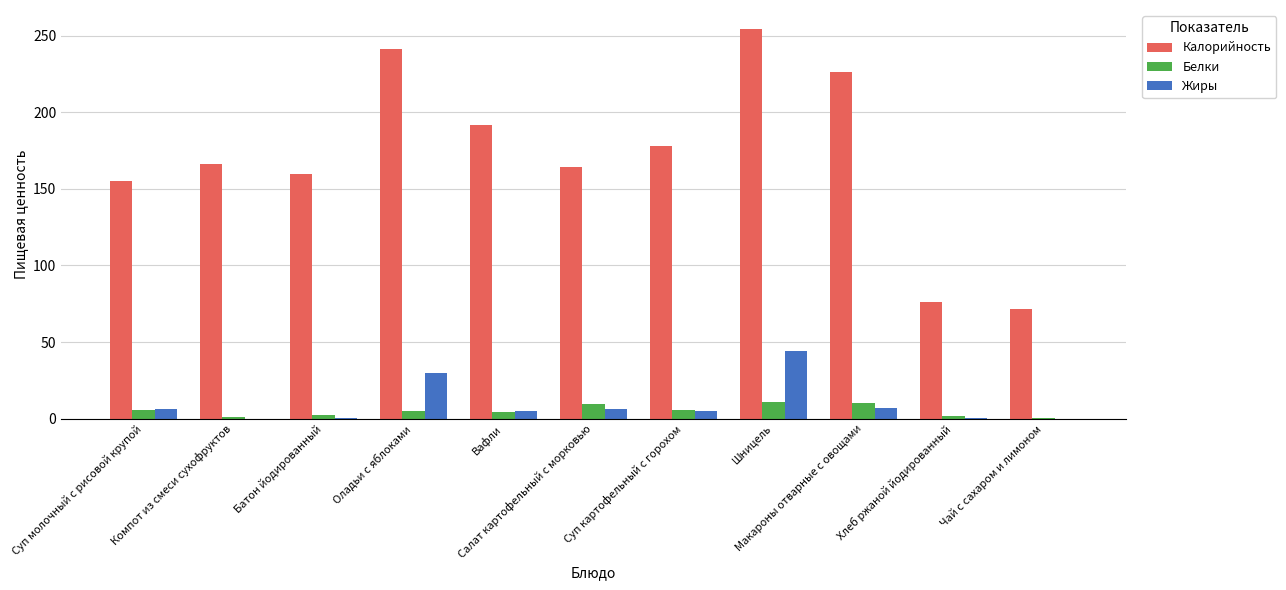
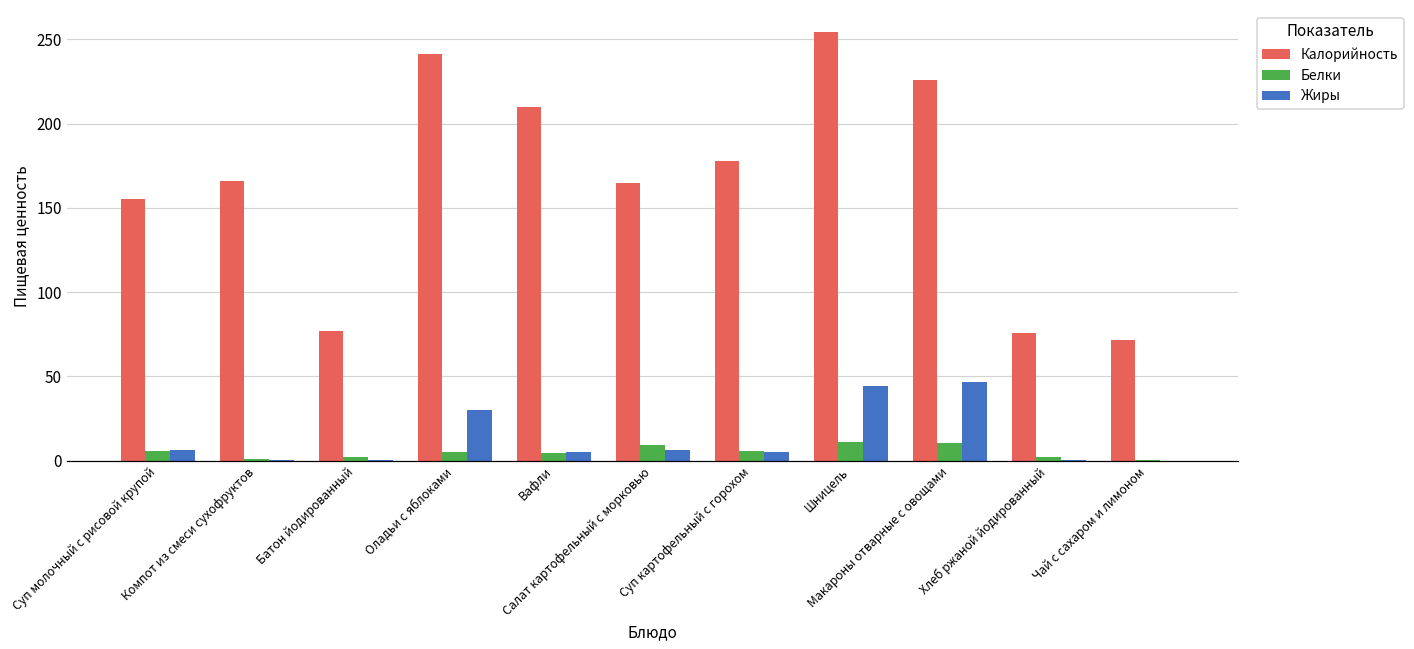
Калорийность, Батон йодированный: 160 -> 77
Калорийность, Вафли: 191 -> 210
Жиры, Макароны отварные с овощами: 7 -> 46
